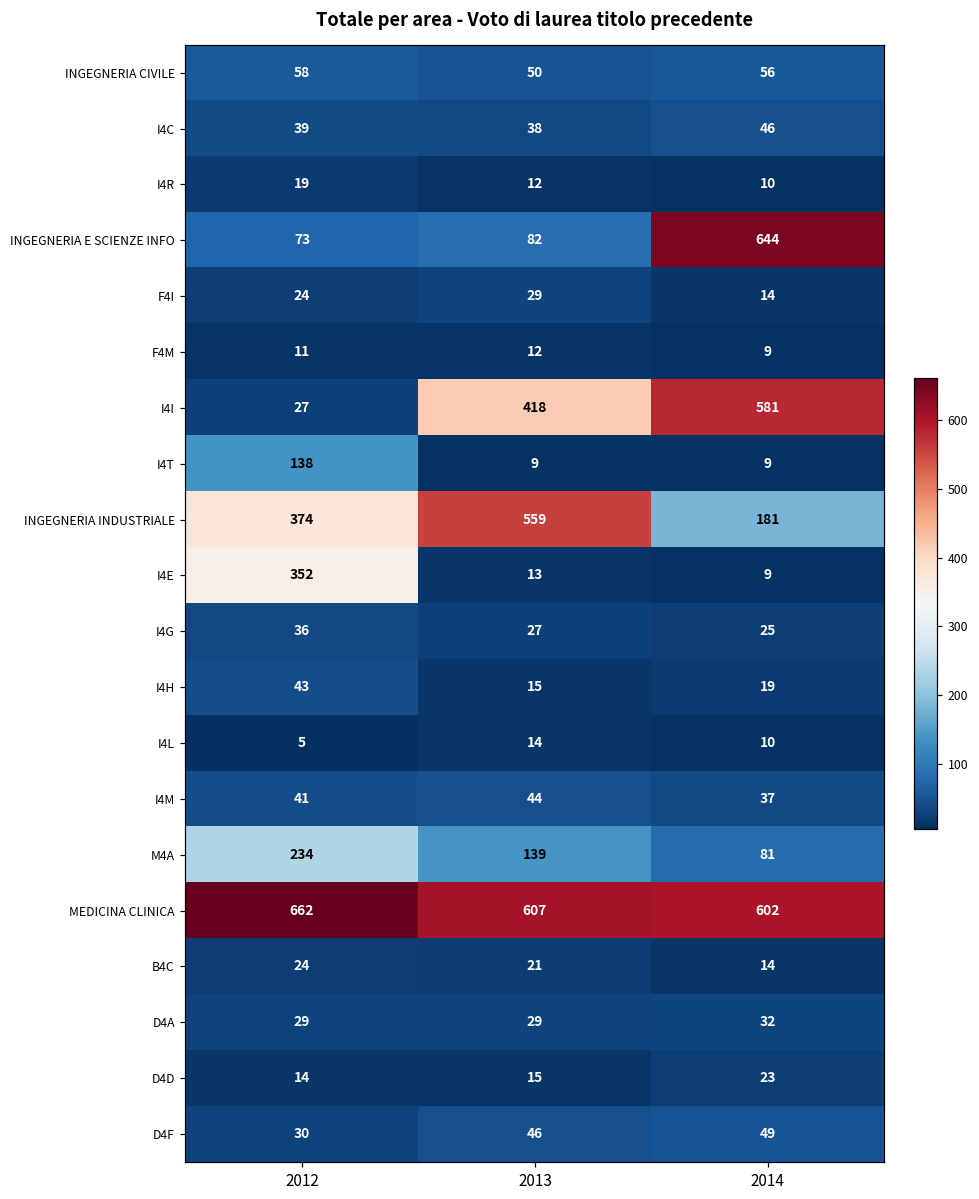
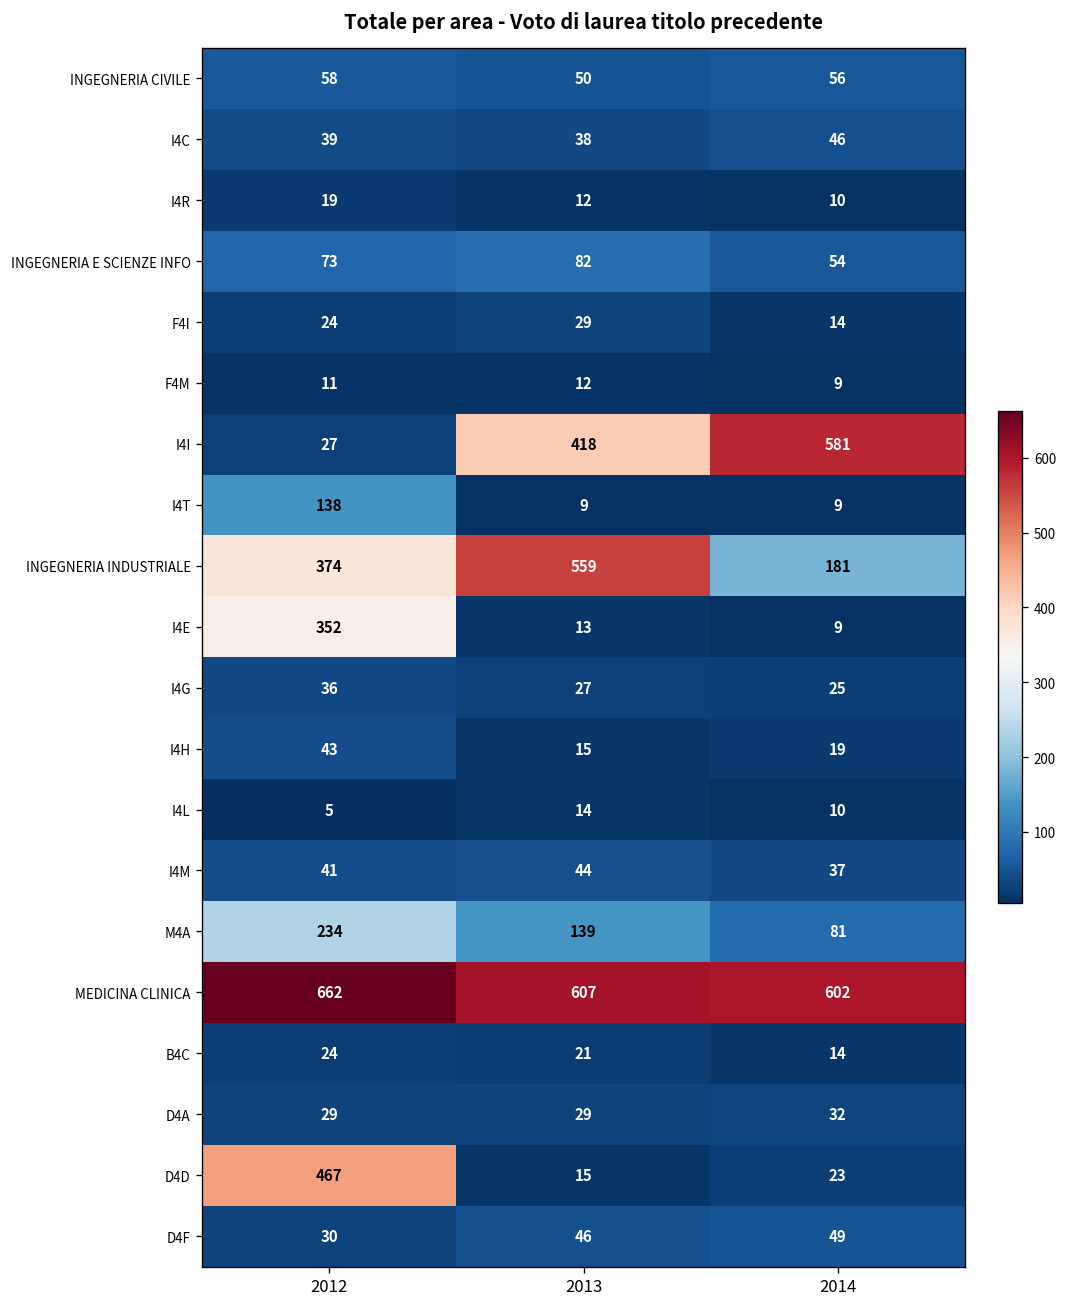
INGEGNERIA E SCIENZE INFO, 2014: 644 -> 54
D4D, 2012: 14 -> 467
